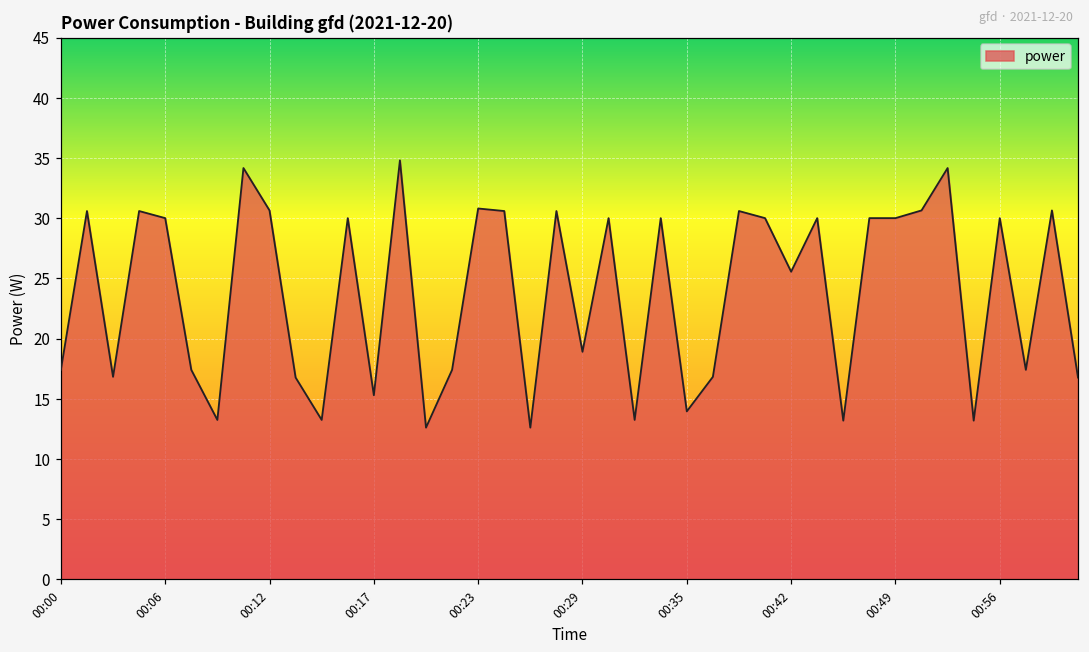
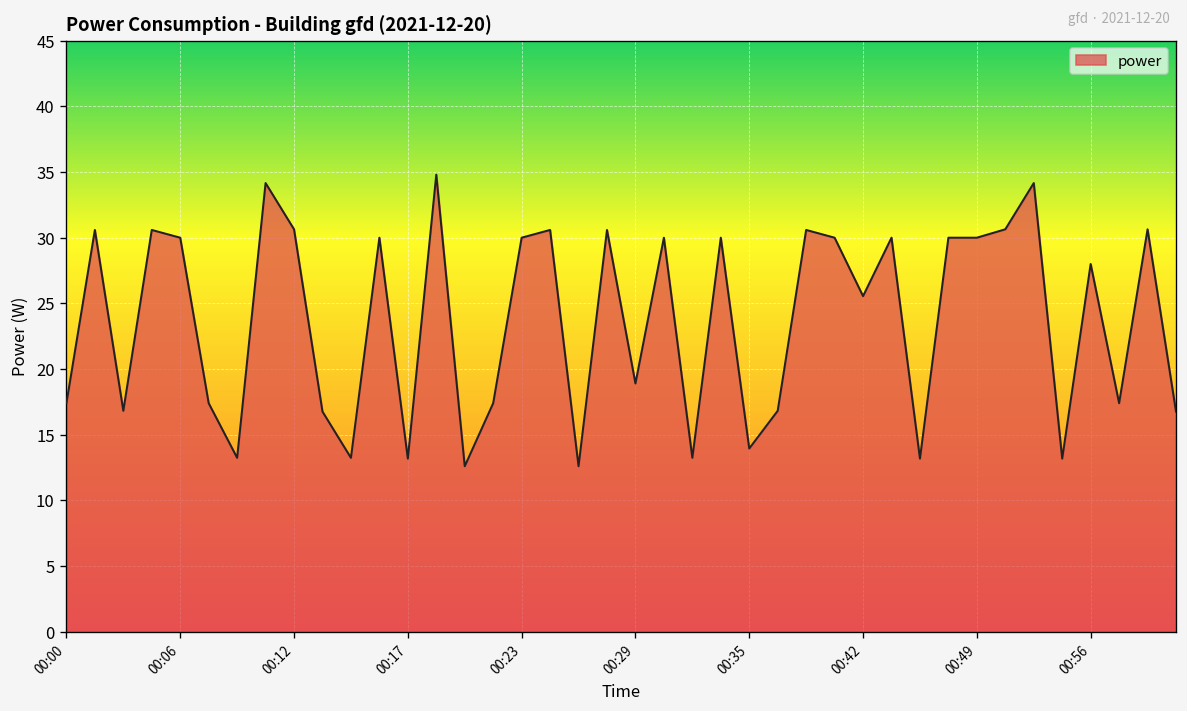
00:17: 15.3 -> 13.2
00:23: 30.8 -> 30.0
00:56: 30 -> 28
